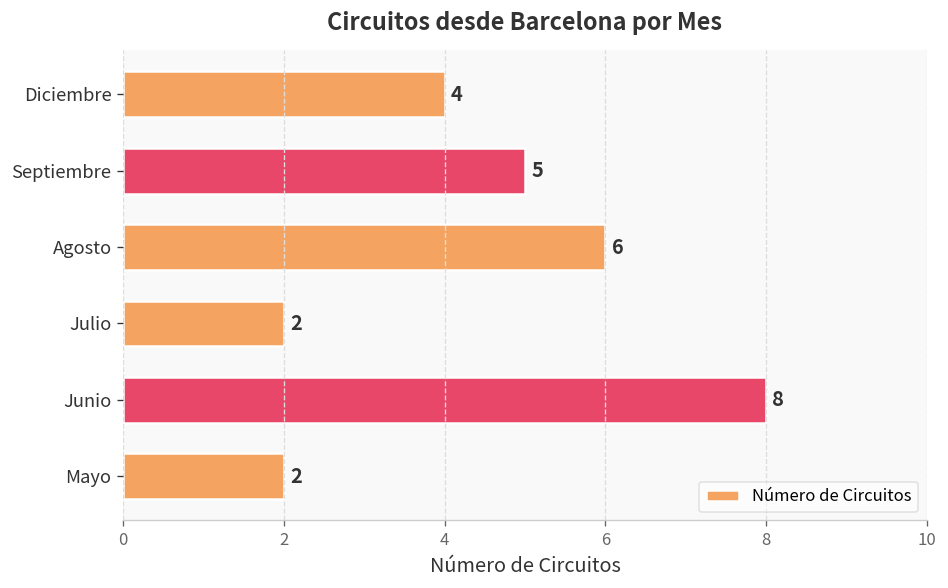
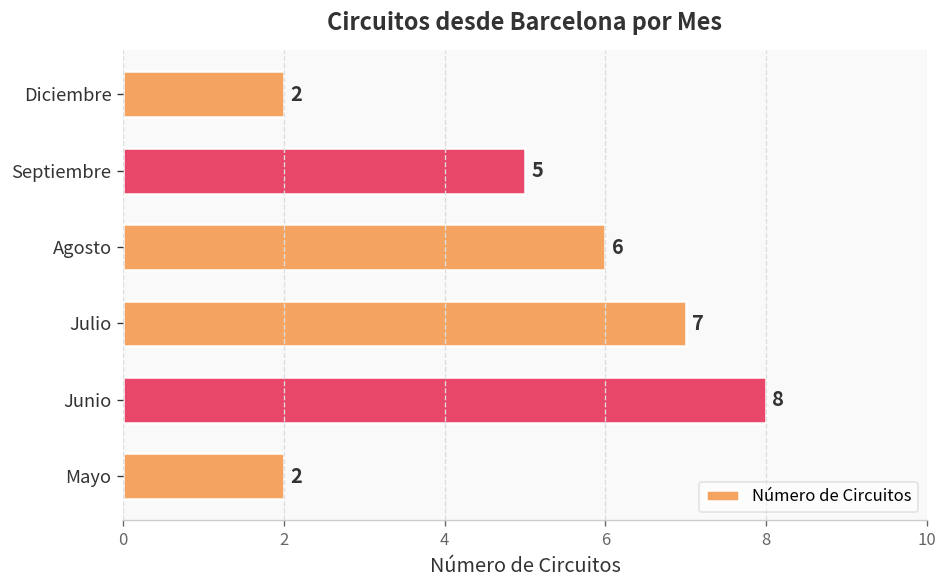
Diciembre: 4 -> 2
Julio: 2 -> 7
